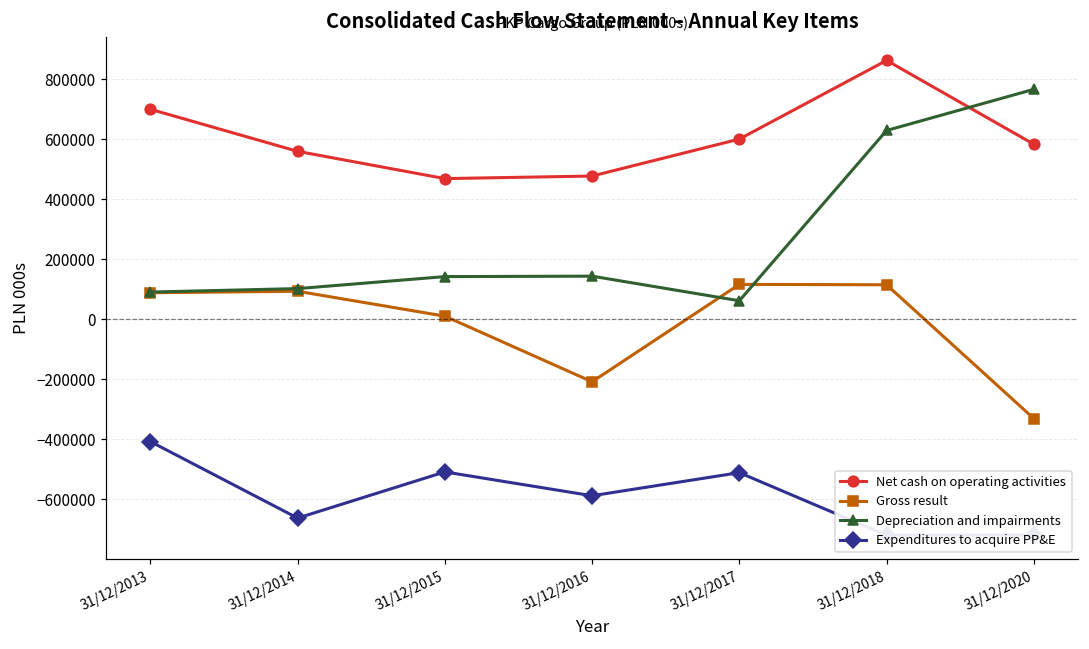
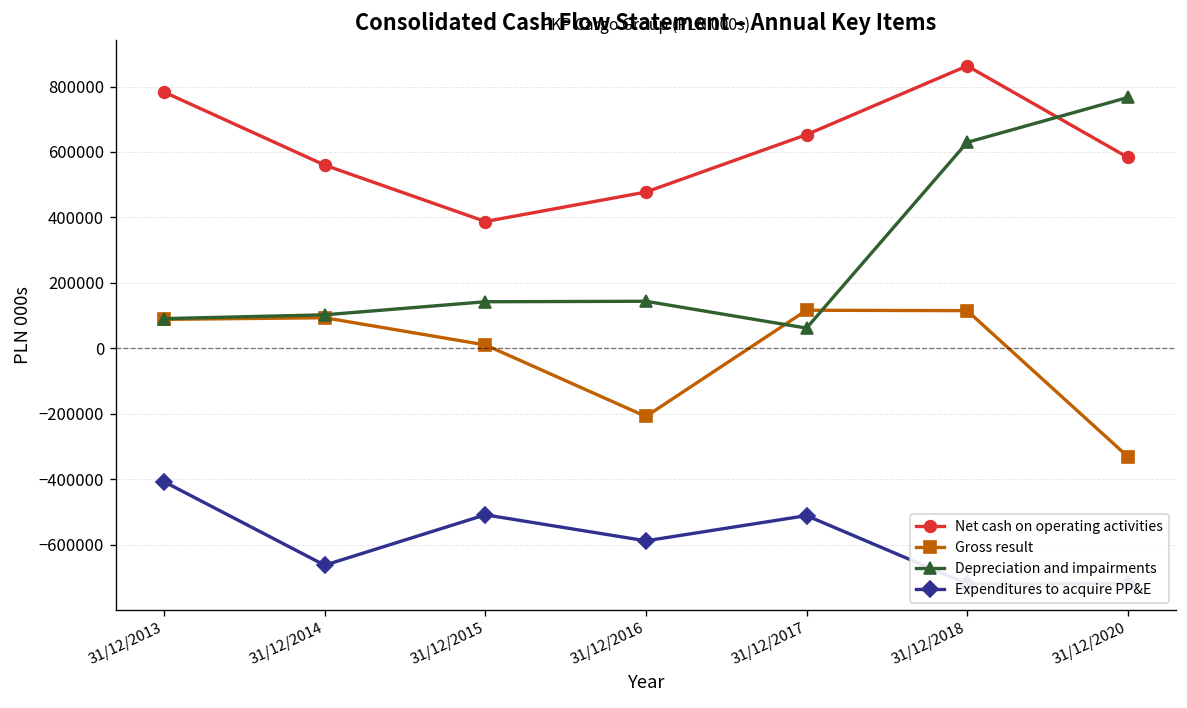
Net cash on operating activities, 31/12/2013: 700000 -> 780000
Net cash on operating activities, 31/12/2015: 470000 -> 390000
Net cash on operating activities, 31/12/2017: 600000 -> 650000
